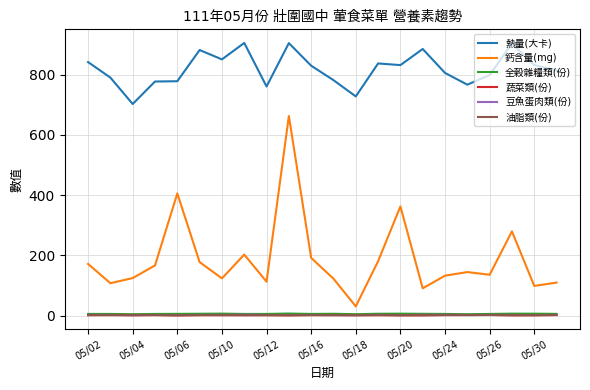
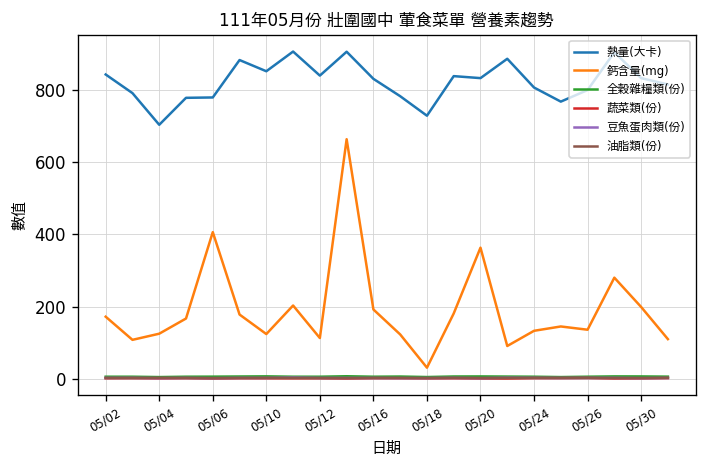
熱量(大卡), 05/12: 760 -> 840
鈣含量(mg), 05/30: 100 -> 200
